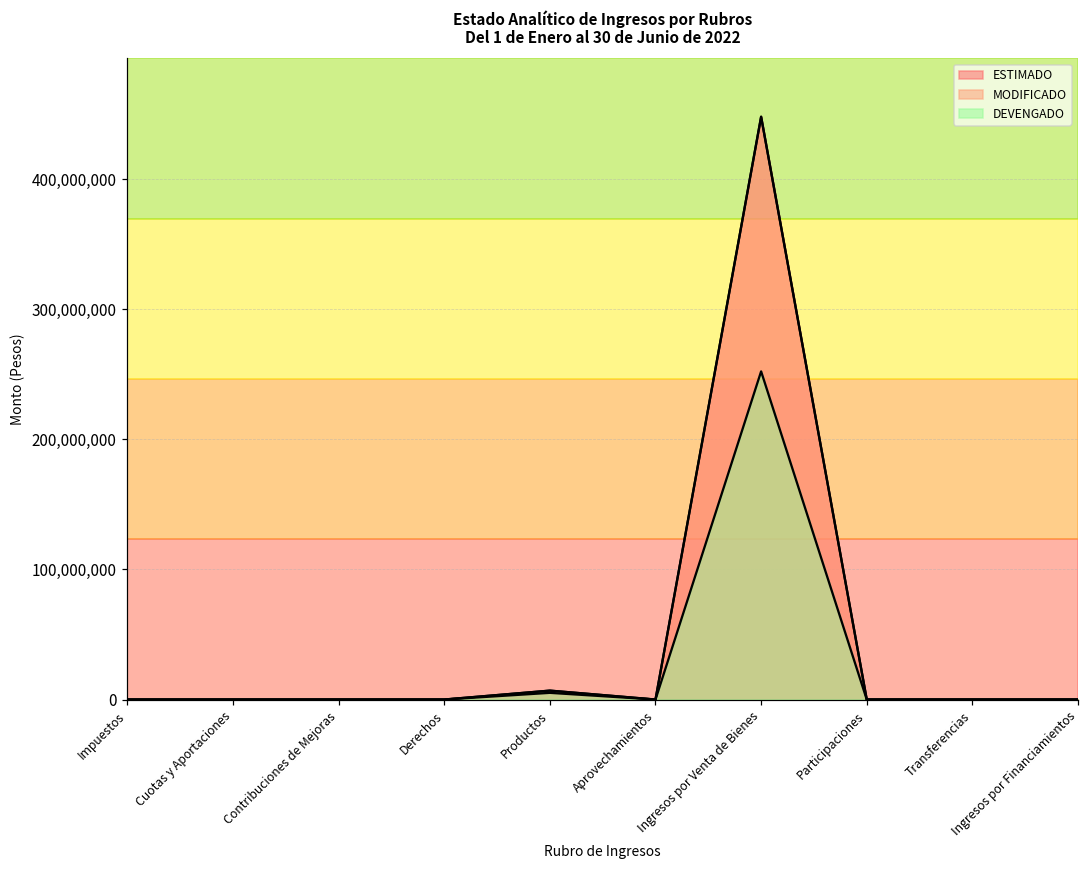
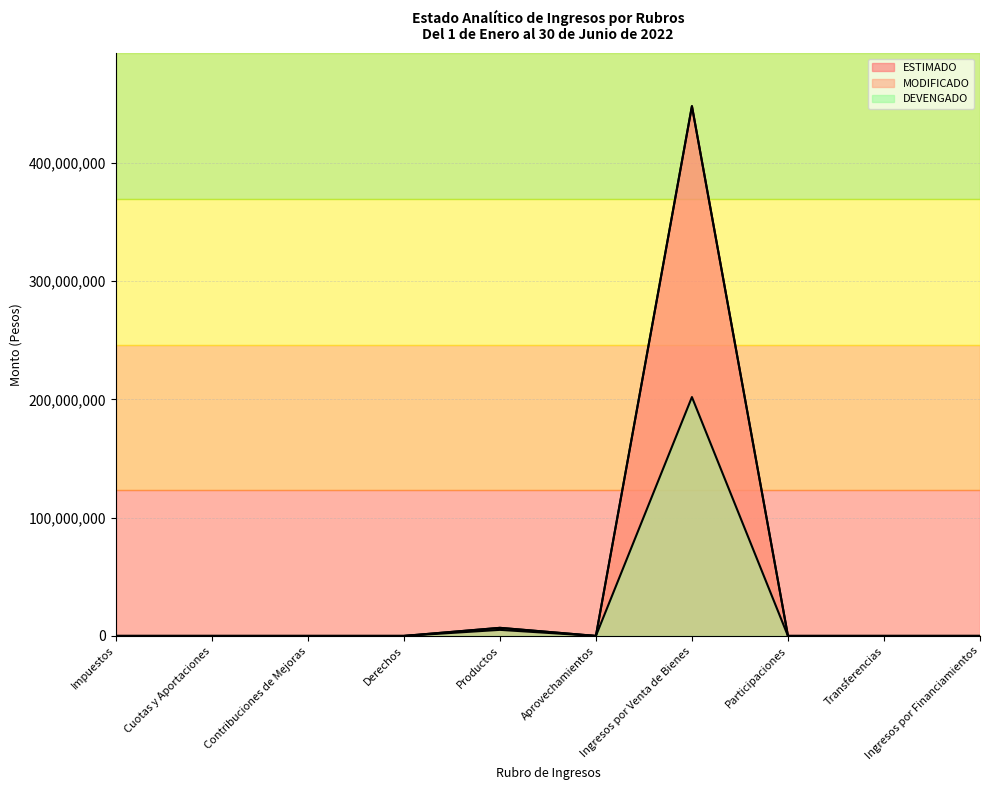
DEVENGADO, Ingresos por Venta de Bienes: 252,000,000 -> 202,000,000
